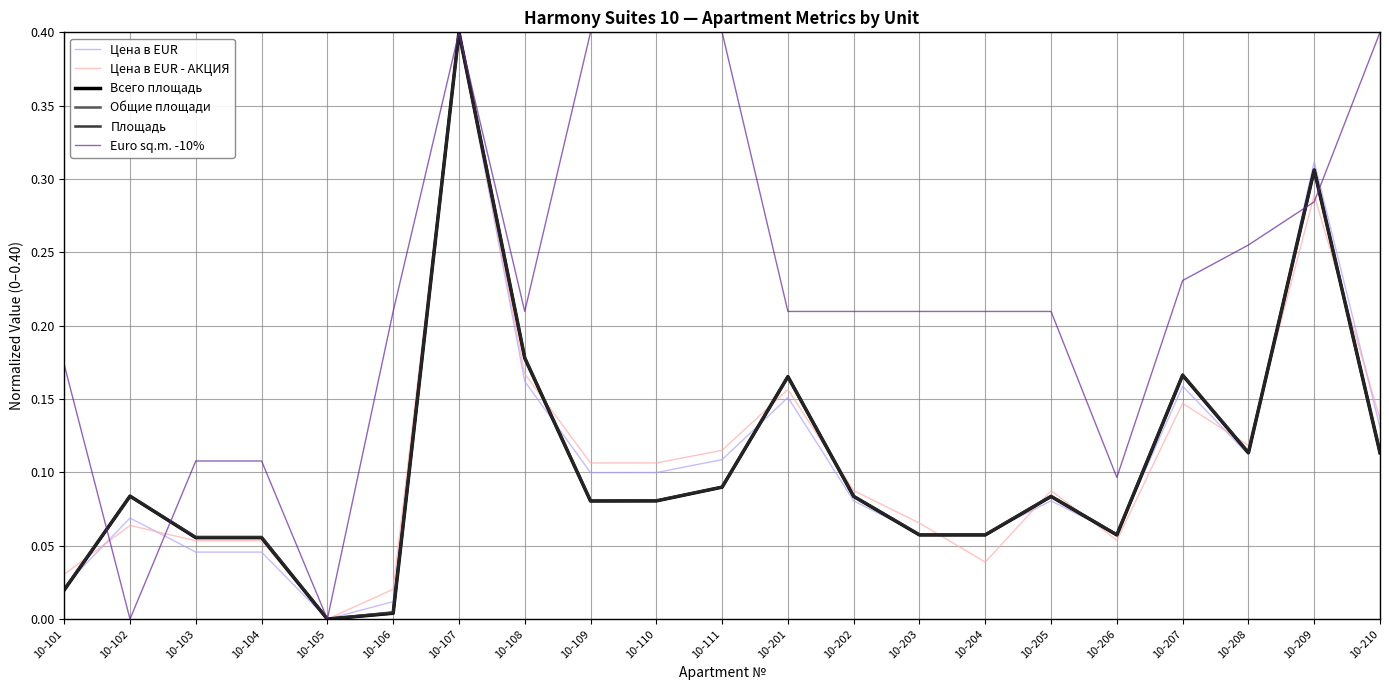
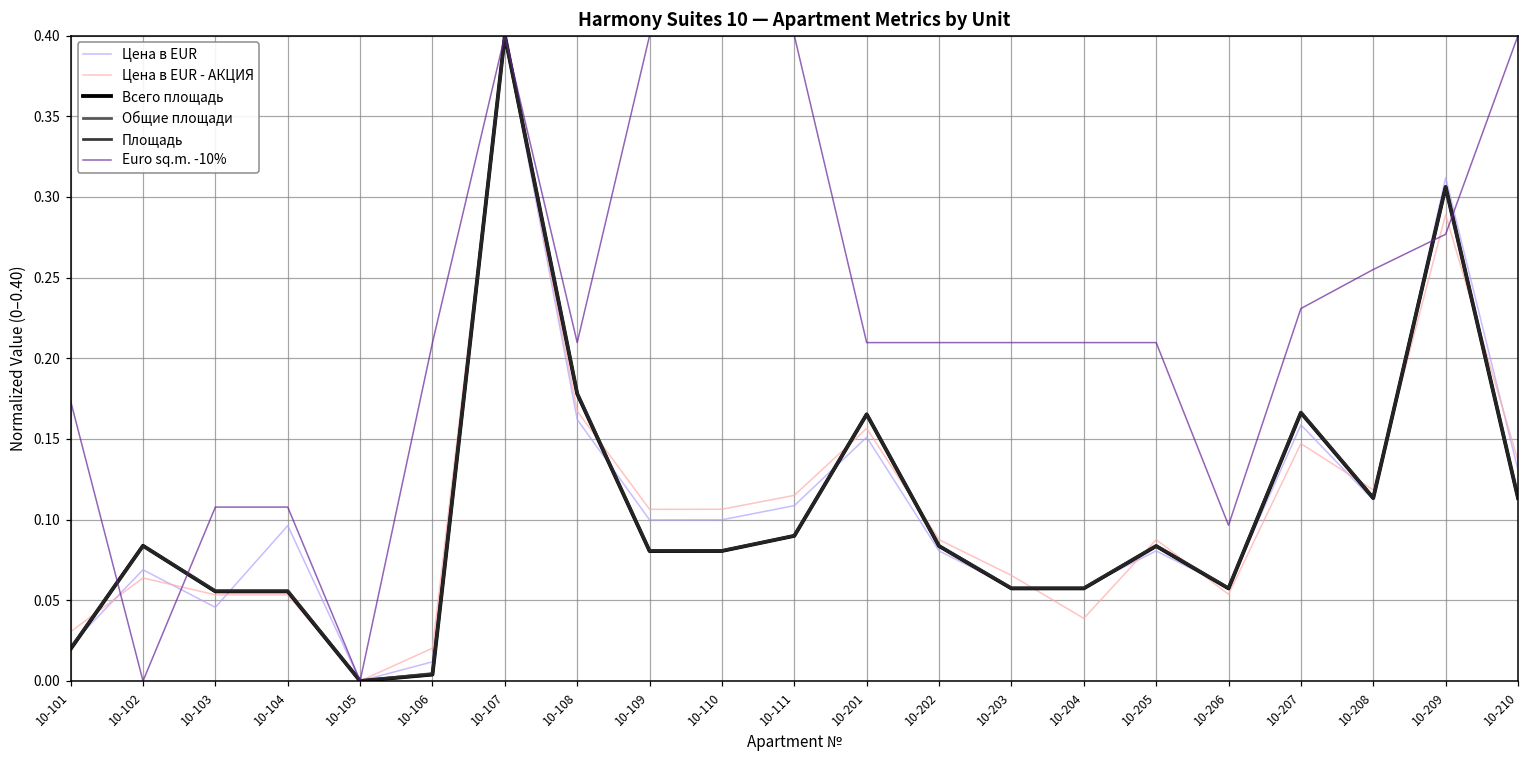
Цена в ЕUR, 10-104: 0.046 -> 0.096
Euro sq.m. -10%, 10-209: 0.284 -> 0.277
